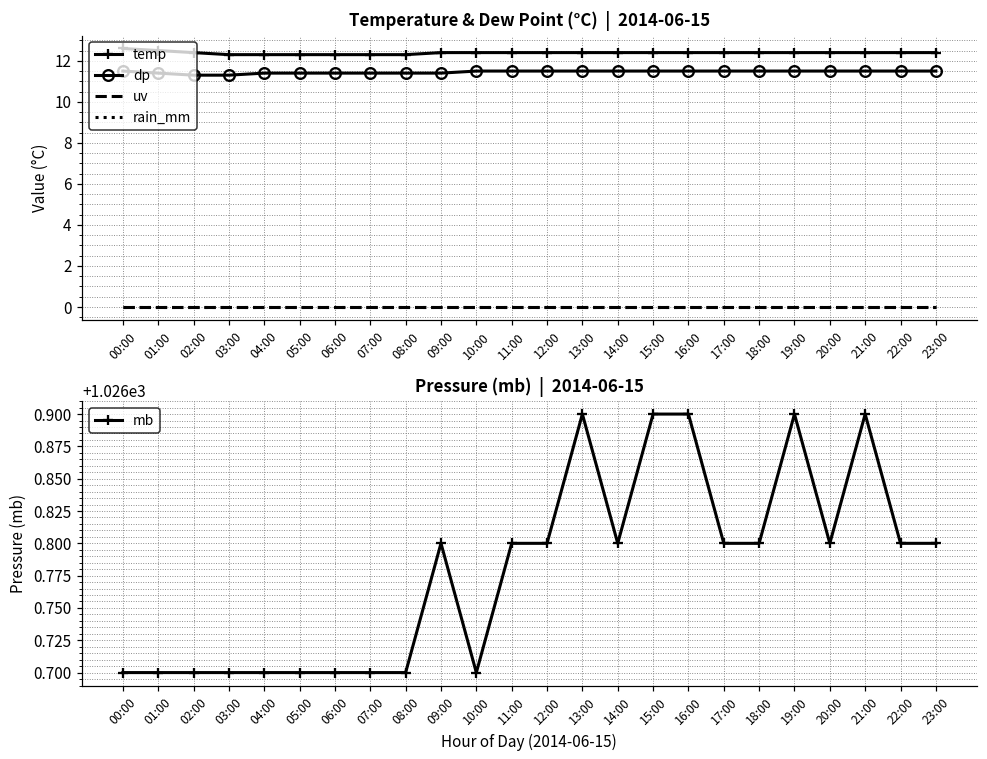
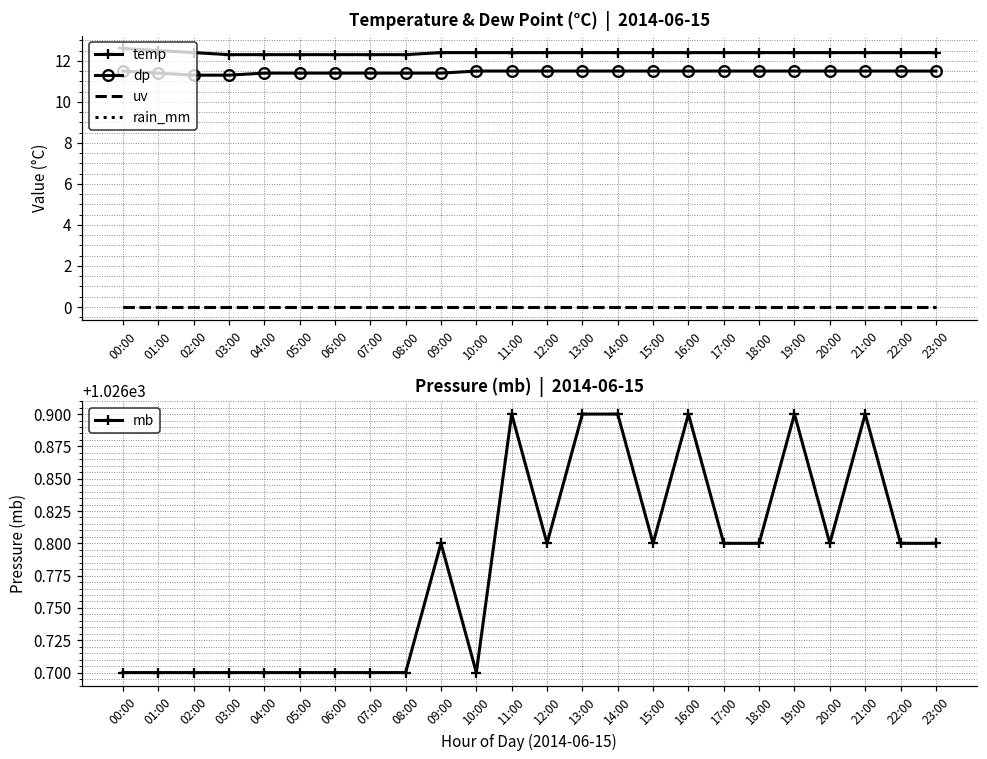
Pressure (mb) | 2014-06-15, 11:00: 1026.8 -> 1026.9
Pressure (mb) | 2014-06-15, 14:00: 1026.8 -> 1026.9
Pressure (mb) | 2014-06-15, 15:00: 1026.9 -> 1026.8
